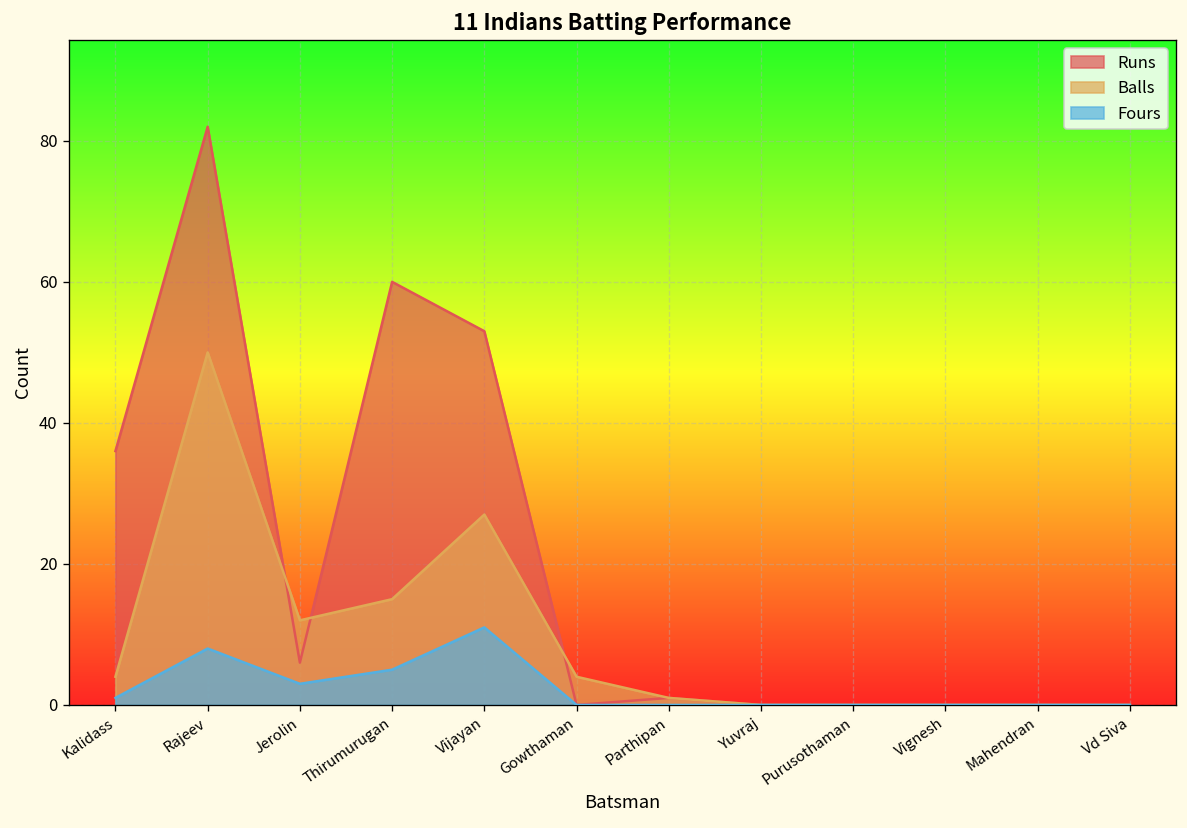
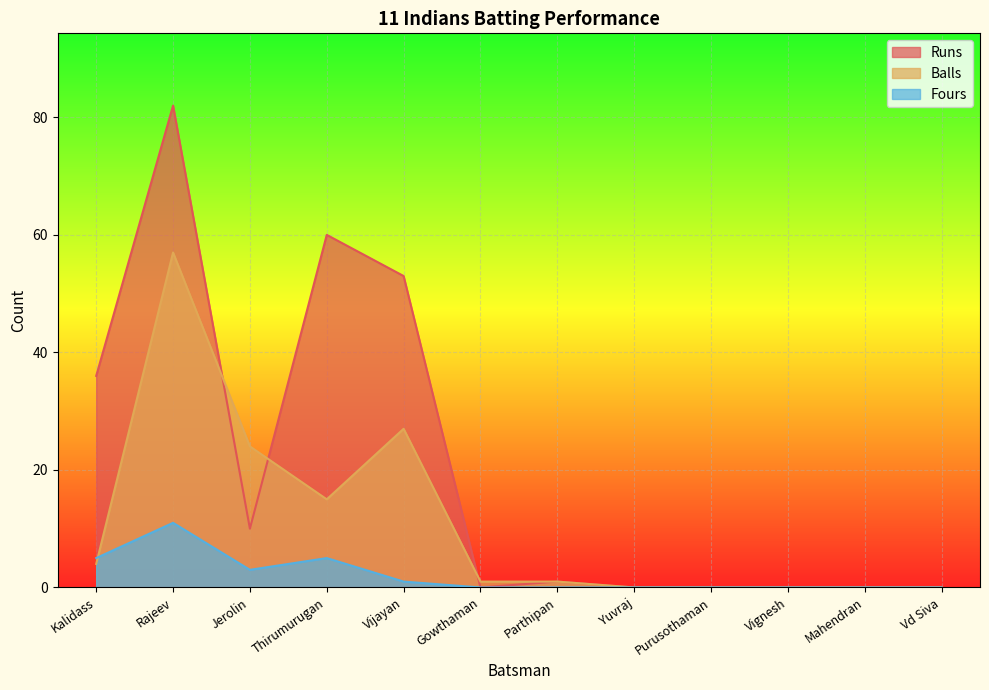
Fours, Kalidass: 1 -> 5
Balls, Rajeev: 50 -> 57
Fours, Rajeev: 8 -> 11
Runs, Jerolin: 6 -> 10
Balls, Jerolin: 12 -> 24
Fours, Vijayan: 11 -> 1
Balls, Gowthaman: 4 -> 1
